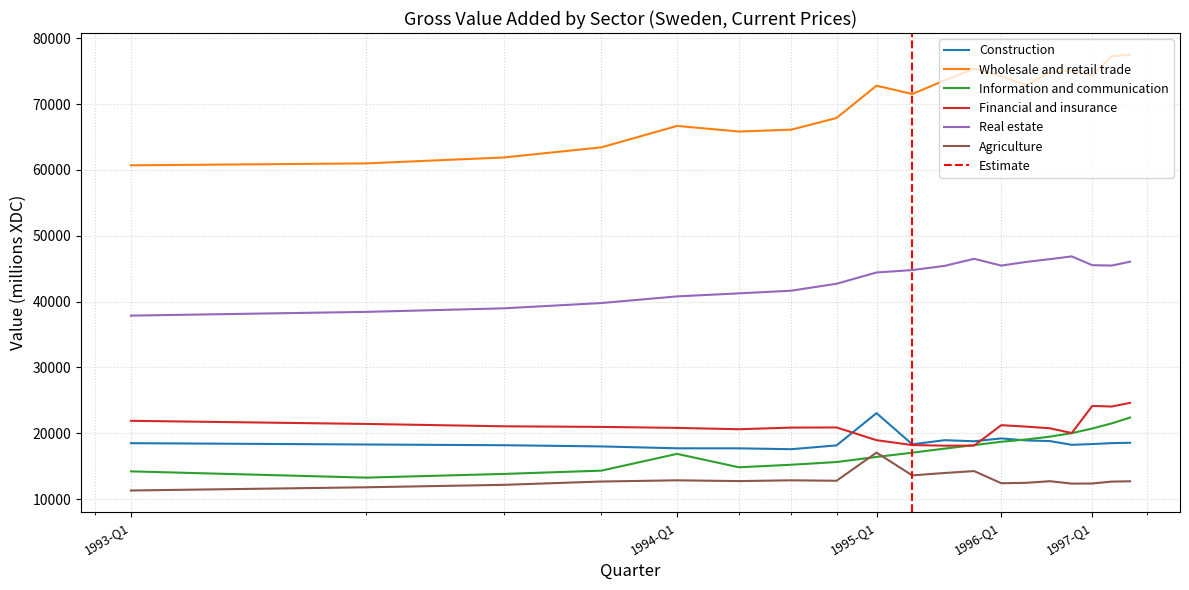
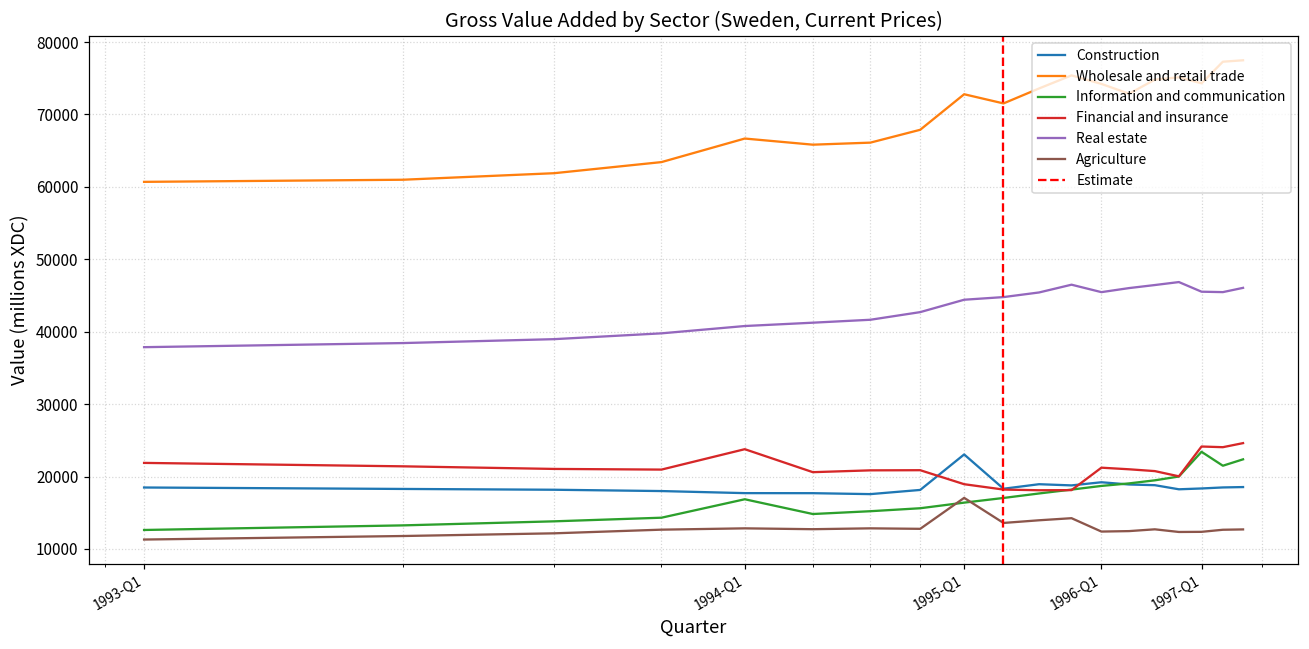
Information and communication, 1993-Q1: 14000 -> 13000
Financial and insurance, 1994-Q1: 21000 -> 24000
Information and communication, 1997-Q1: 21000 -> 23000
